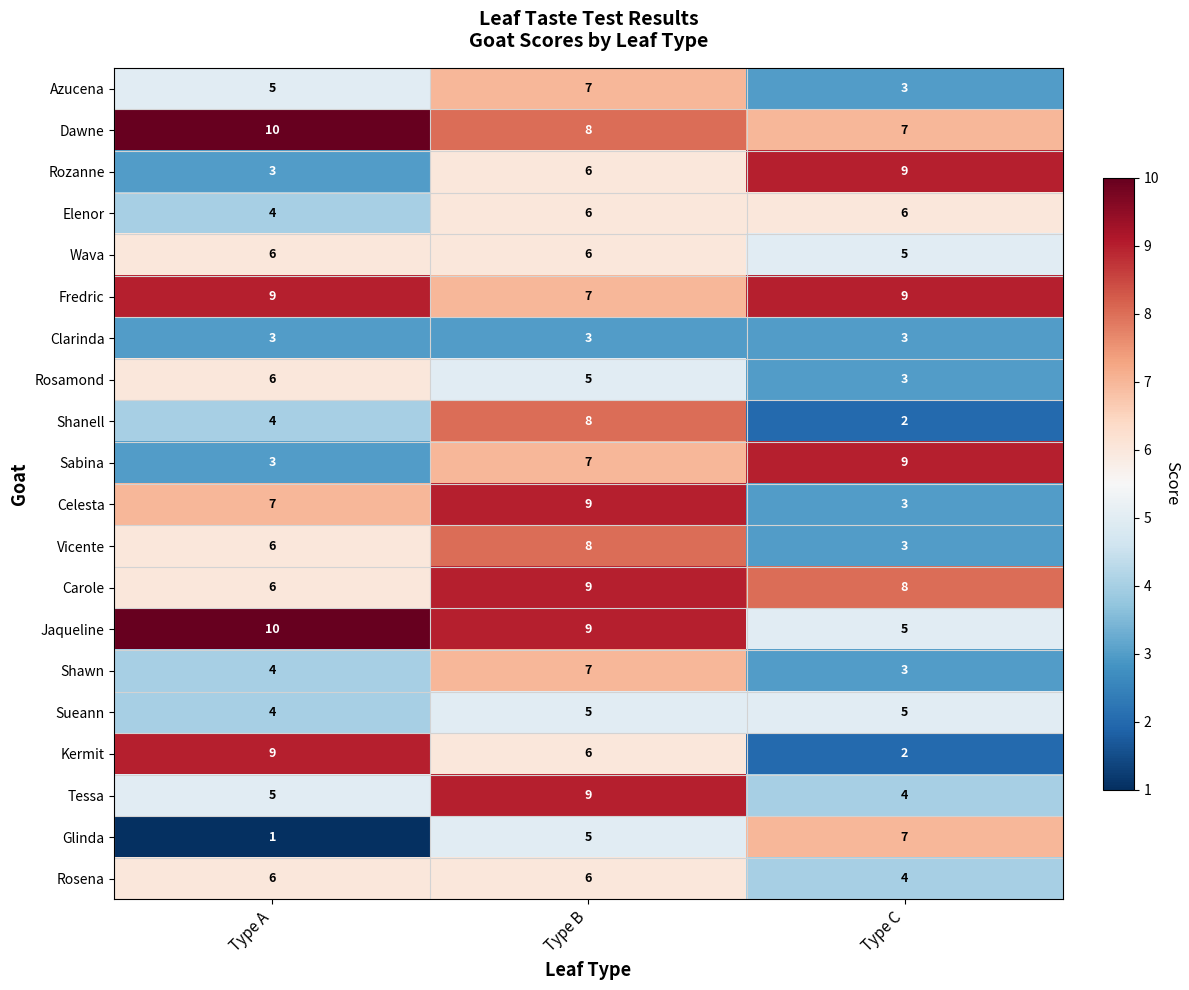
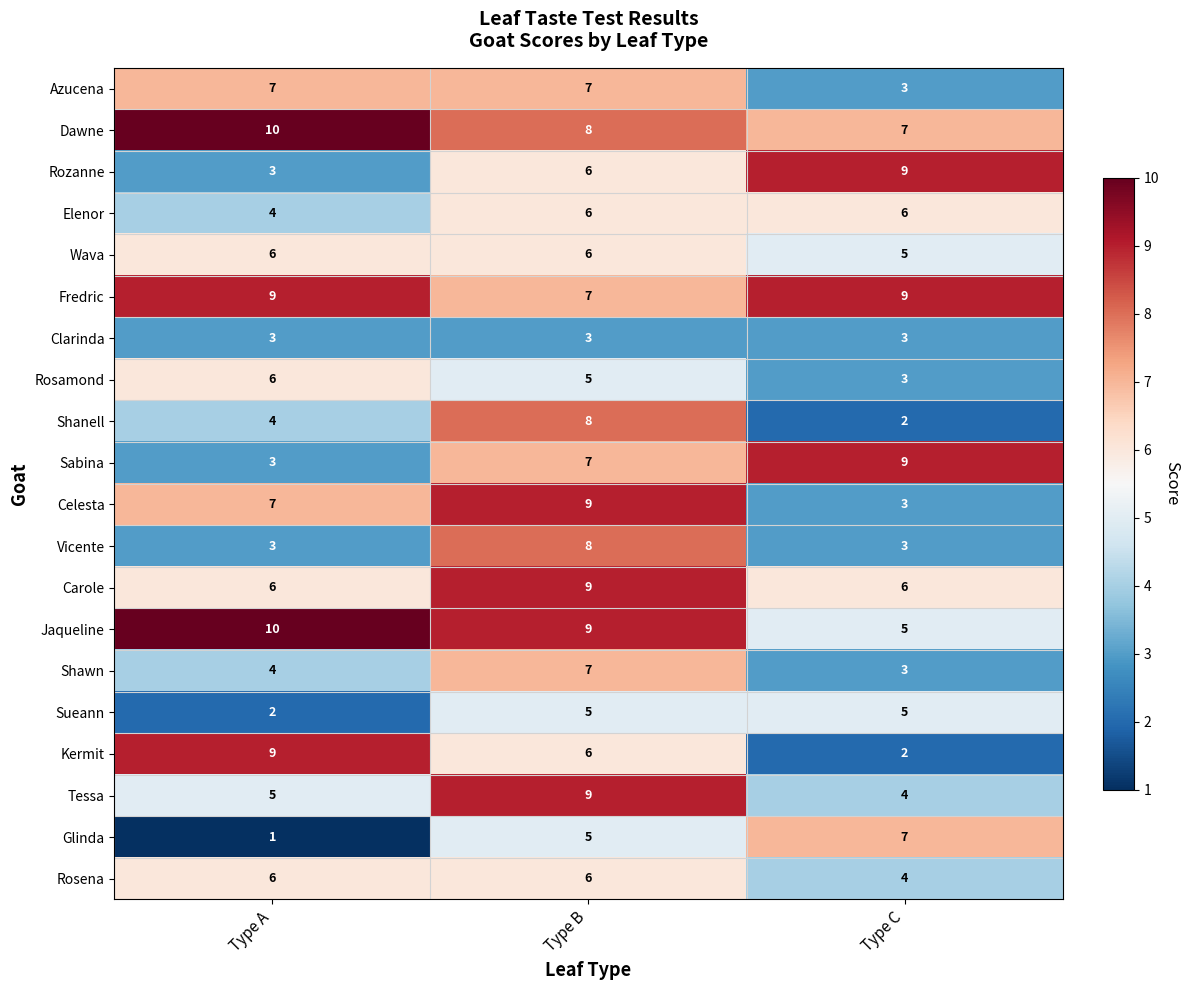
Azucena, Type A: 5 -> 7
Vicente, Type A: 6 -> 3
Carole, Type C: 8 -> 6
Sueann, Type A: 4 -> 2
